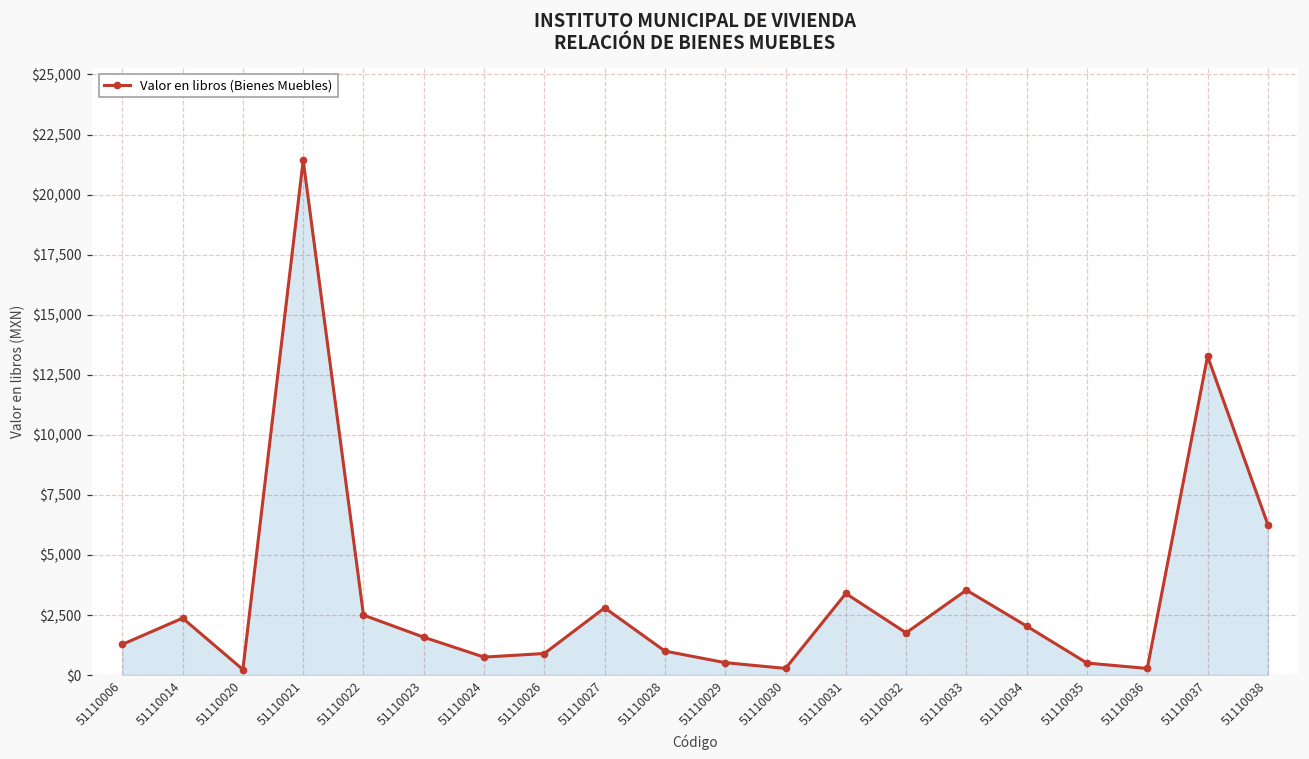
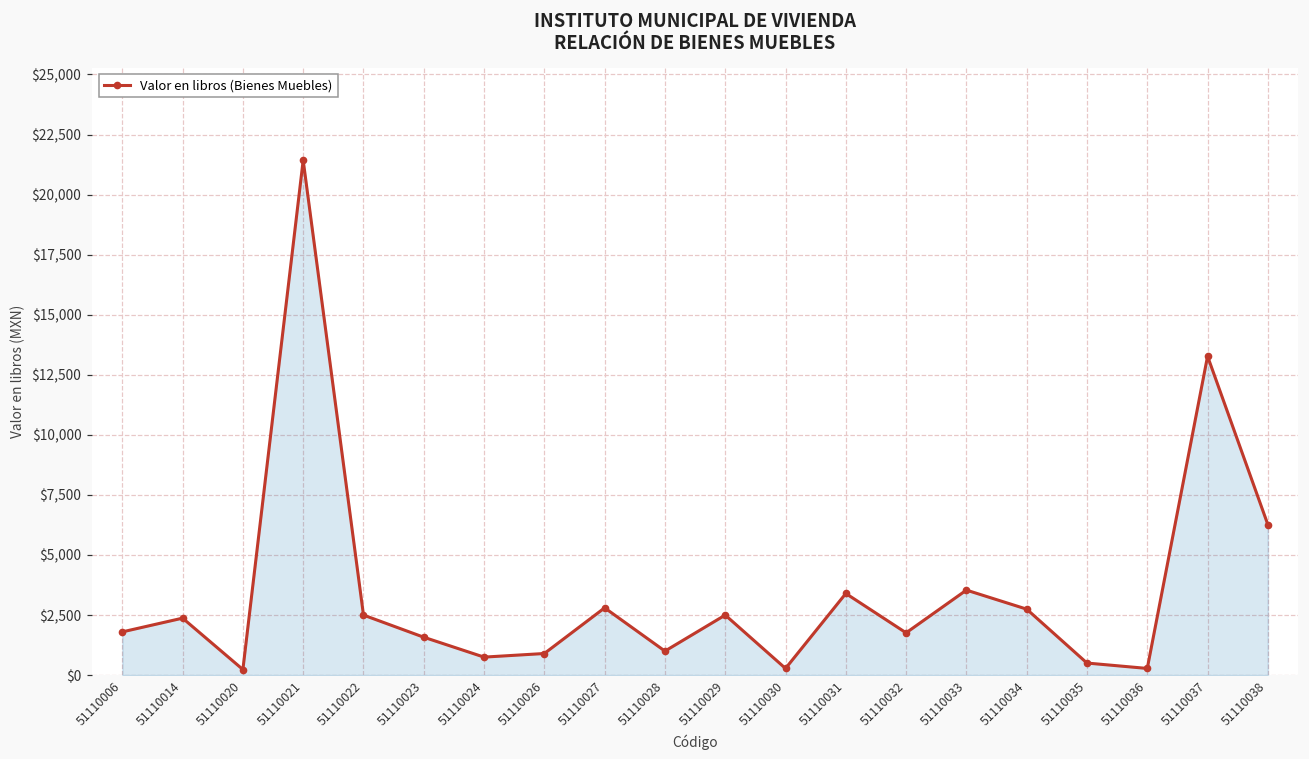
51110006: $1,300 -> $1,800
51110029: $500 -> $2,500
51110034: $2,000 -> $2,700
